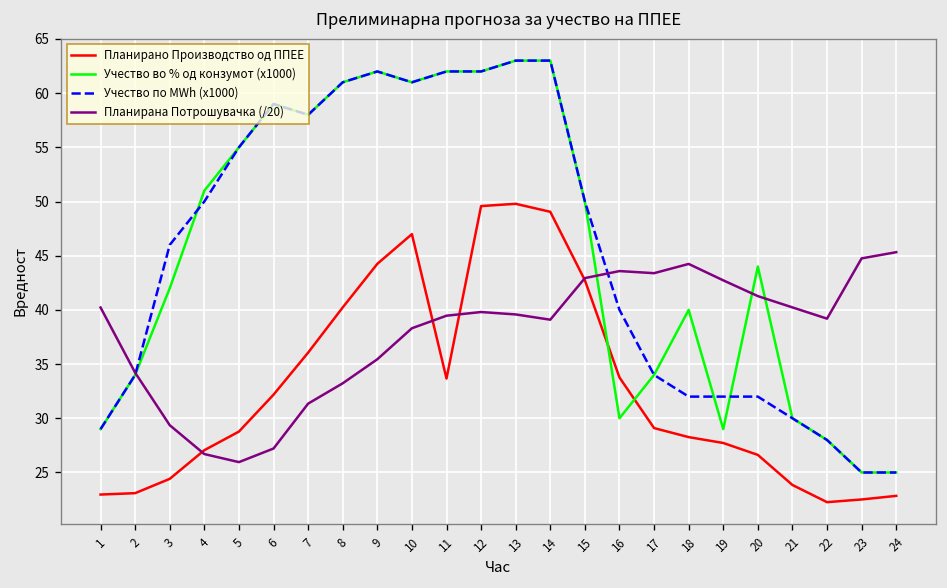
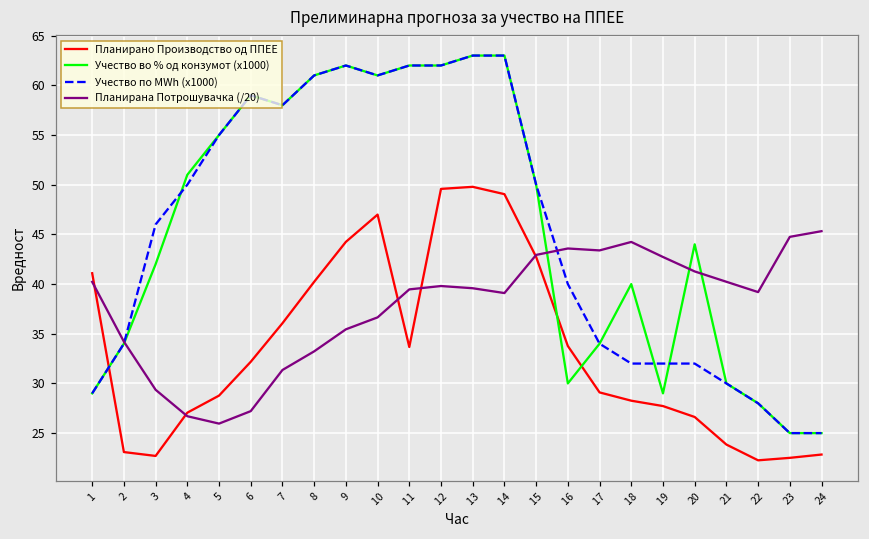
Планирано Производство од ППЕЕ, 1: 23 -> 41
Планирано Производство од ППЕЕ, 3: 24 -> 23
Планирана Потрошувачка (/20), 10: 38 -> 37
